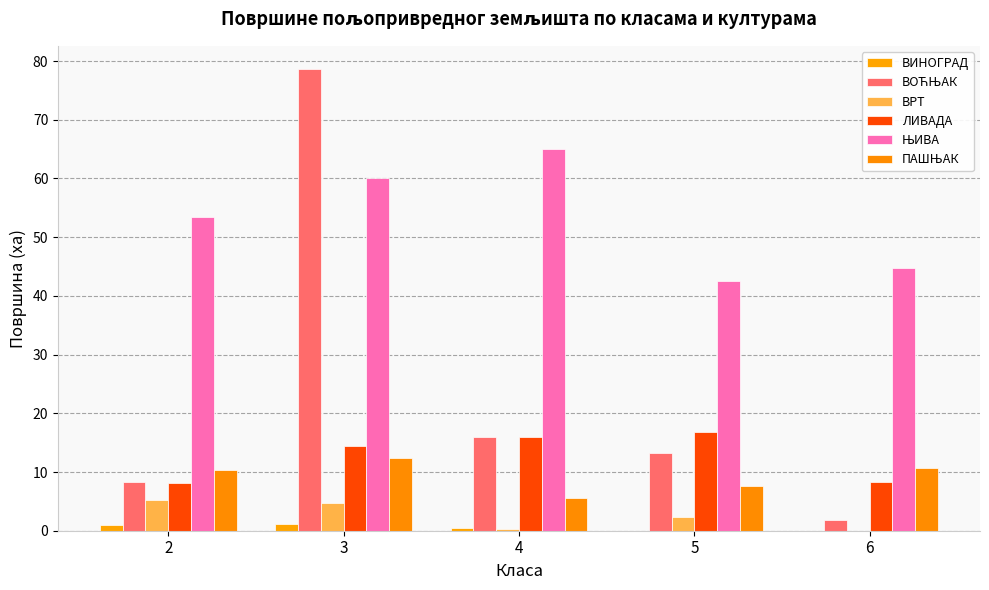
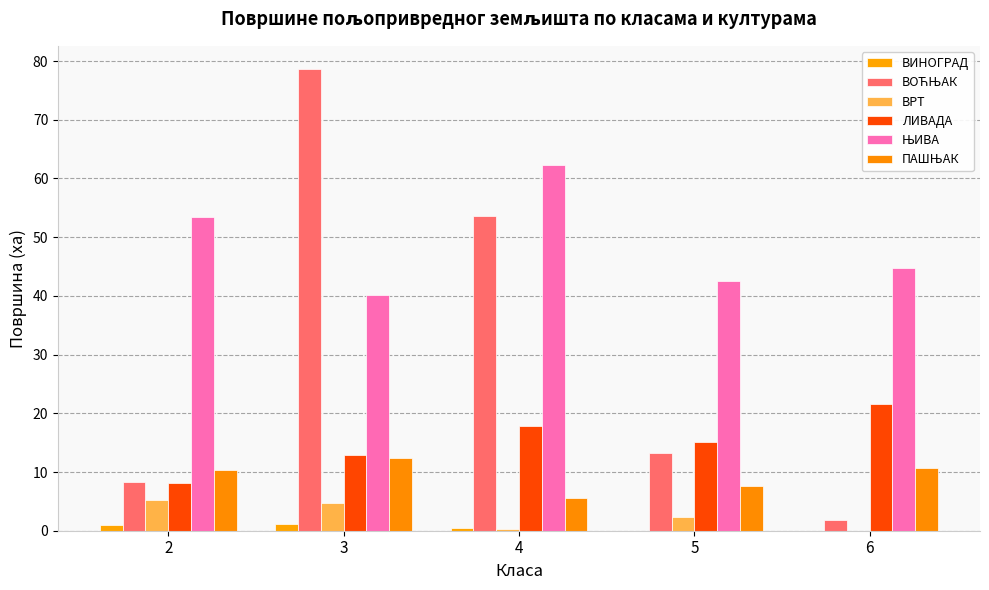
ЛИВАДА, 3: 14 -> 13
ЊИВА, 3: 60 -> 40
ВОЋЊАК, 4: 16 -> 54
ЛИВАДА, 4: 16 -> 18
ЊИВА, 4: 65 -> 62
ЛИВАДА, 5: 17 -> 15
ЛИВАДА, 6: 8 -> 22
